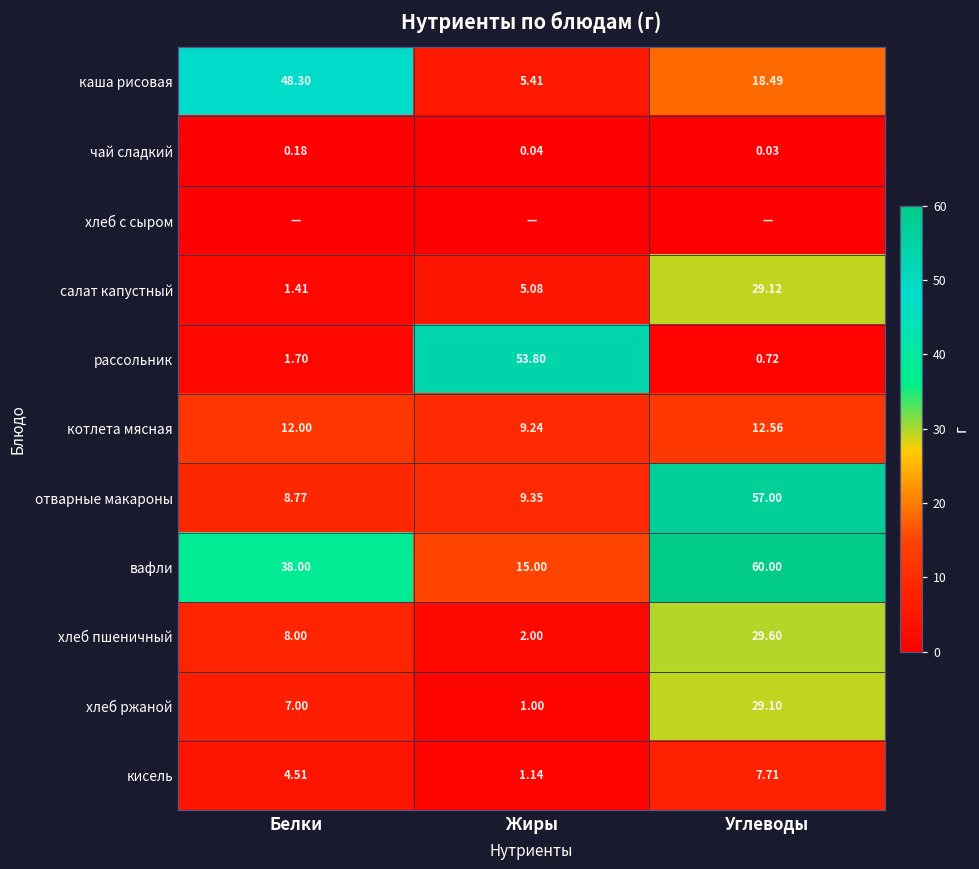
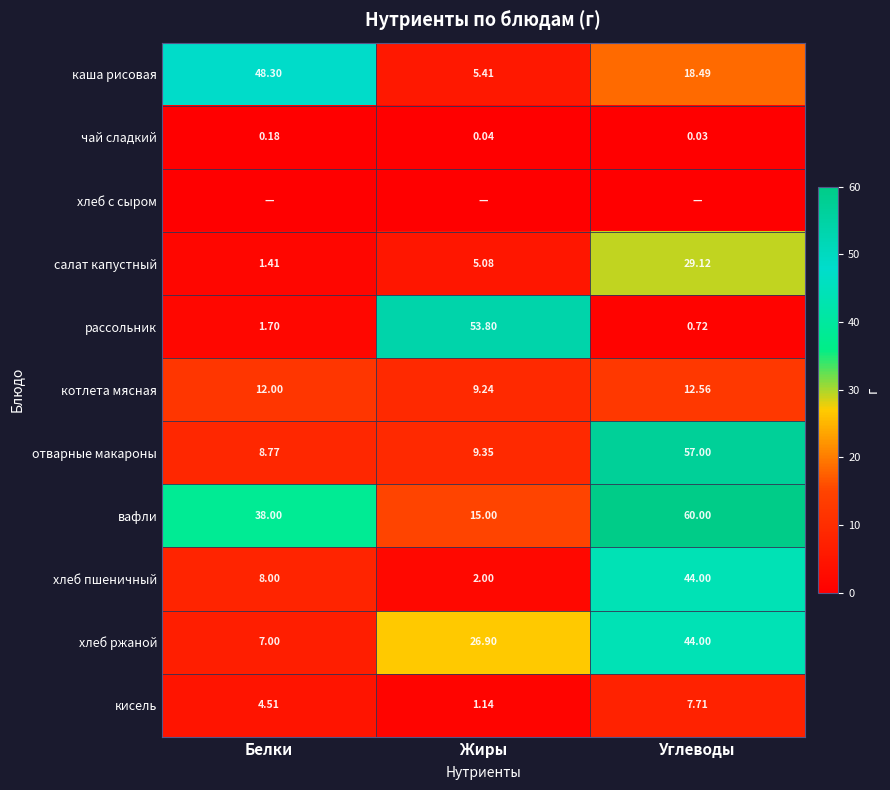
хлеб пшеничный, Углеводы: 29.60 -> 44.00
хлеб ржаной, Жиры: 1.00 -> 26.90
хлеб ржаной, Углеводы: 29.10 -> 44.00
